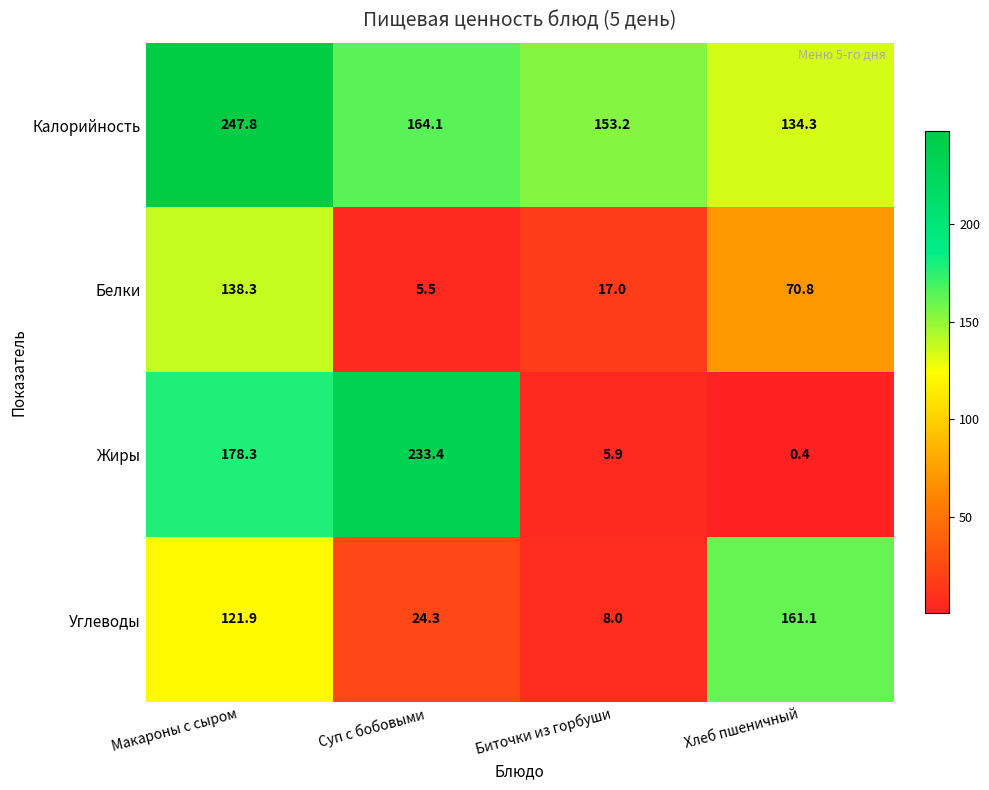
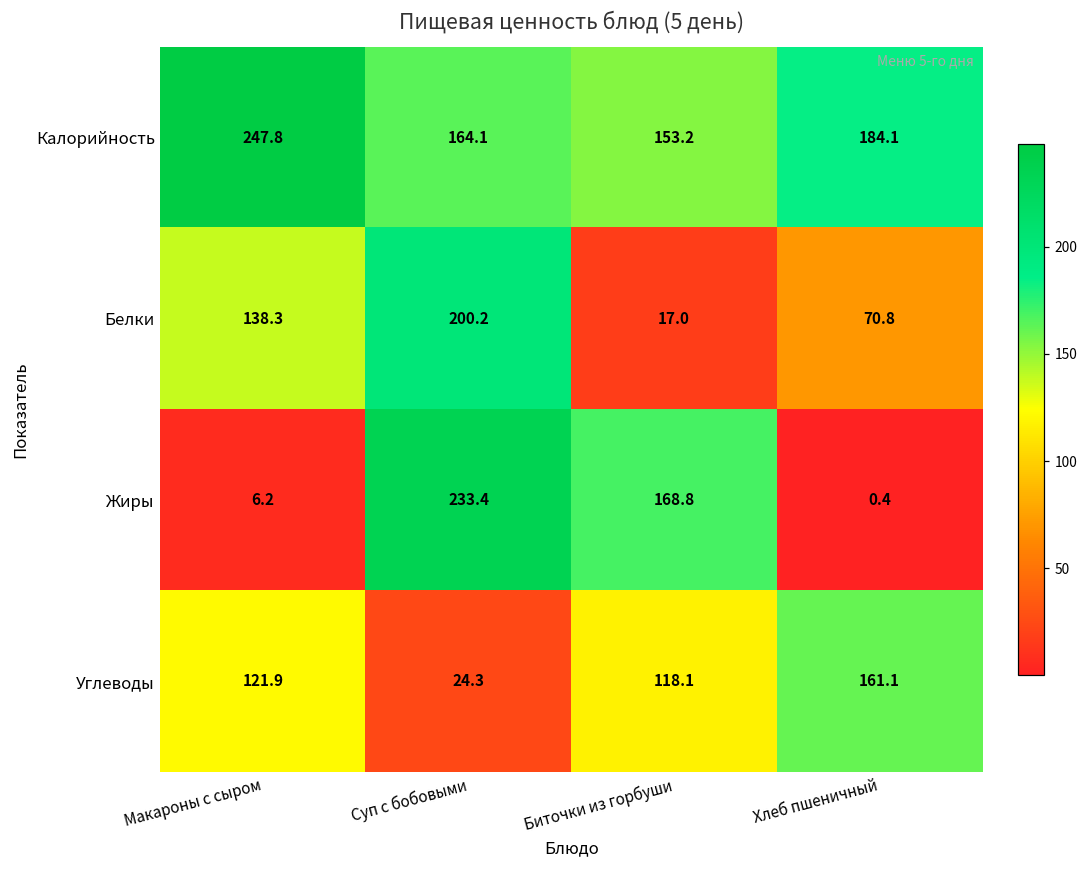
Калорийность, Хлеб пшеничный: 134.3 -> 184.1
Белки, Суп с бобовыми: 5.5 -> 200.2
Жиры, Макароны с сыром: 178.3 -> 6.2
Жиры, Биточки из горбуши: 5.9 -> 168.8
Углеводы, Биточки из горбуши: 8.0 -> 118.1
